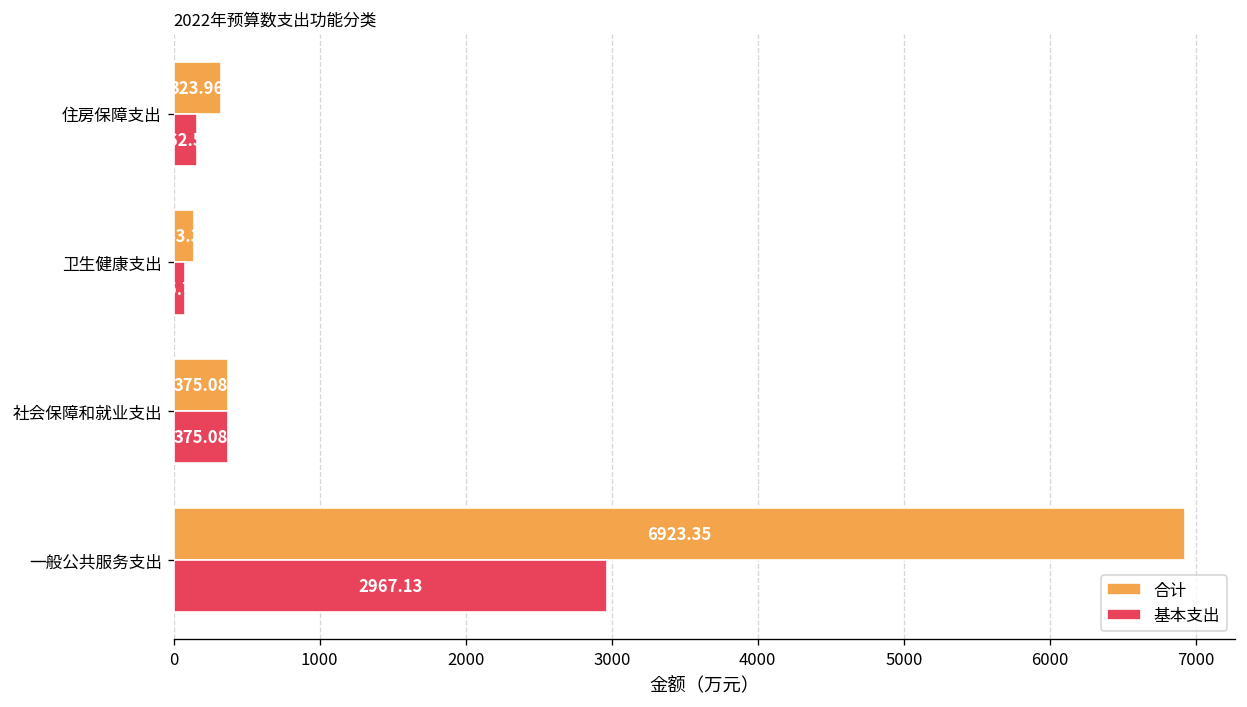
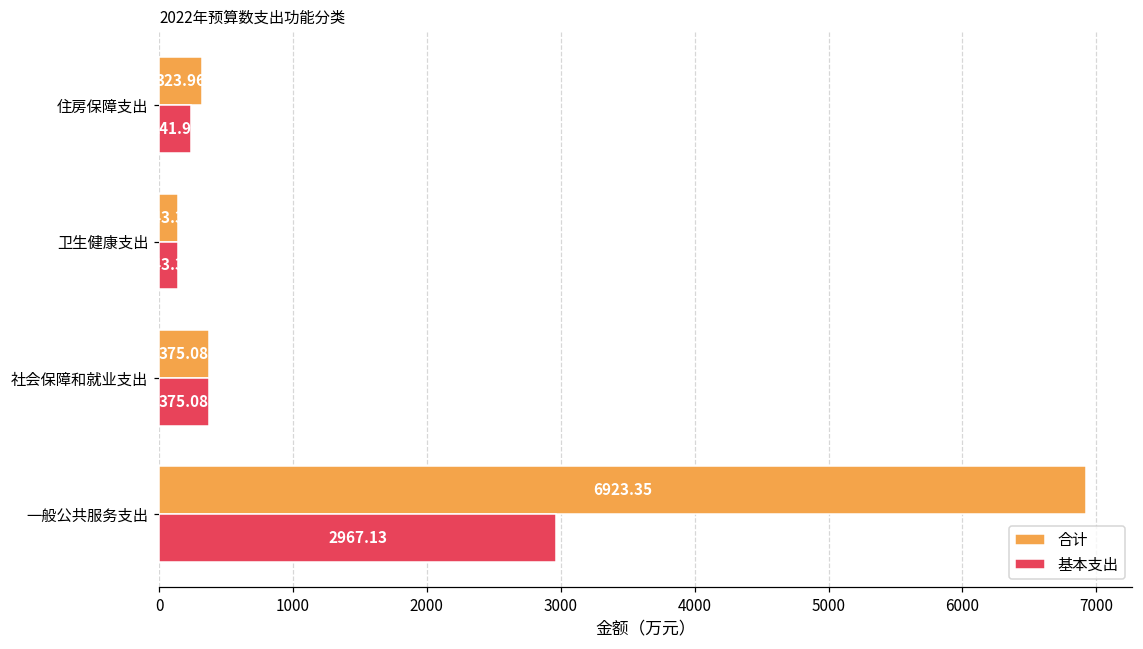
基本支出, 住房保障支出: 160 -> 240
基本支出, 卫生健康支出: 80 -> 140
